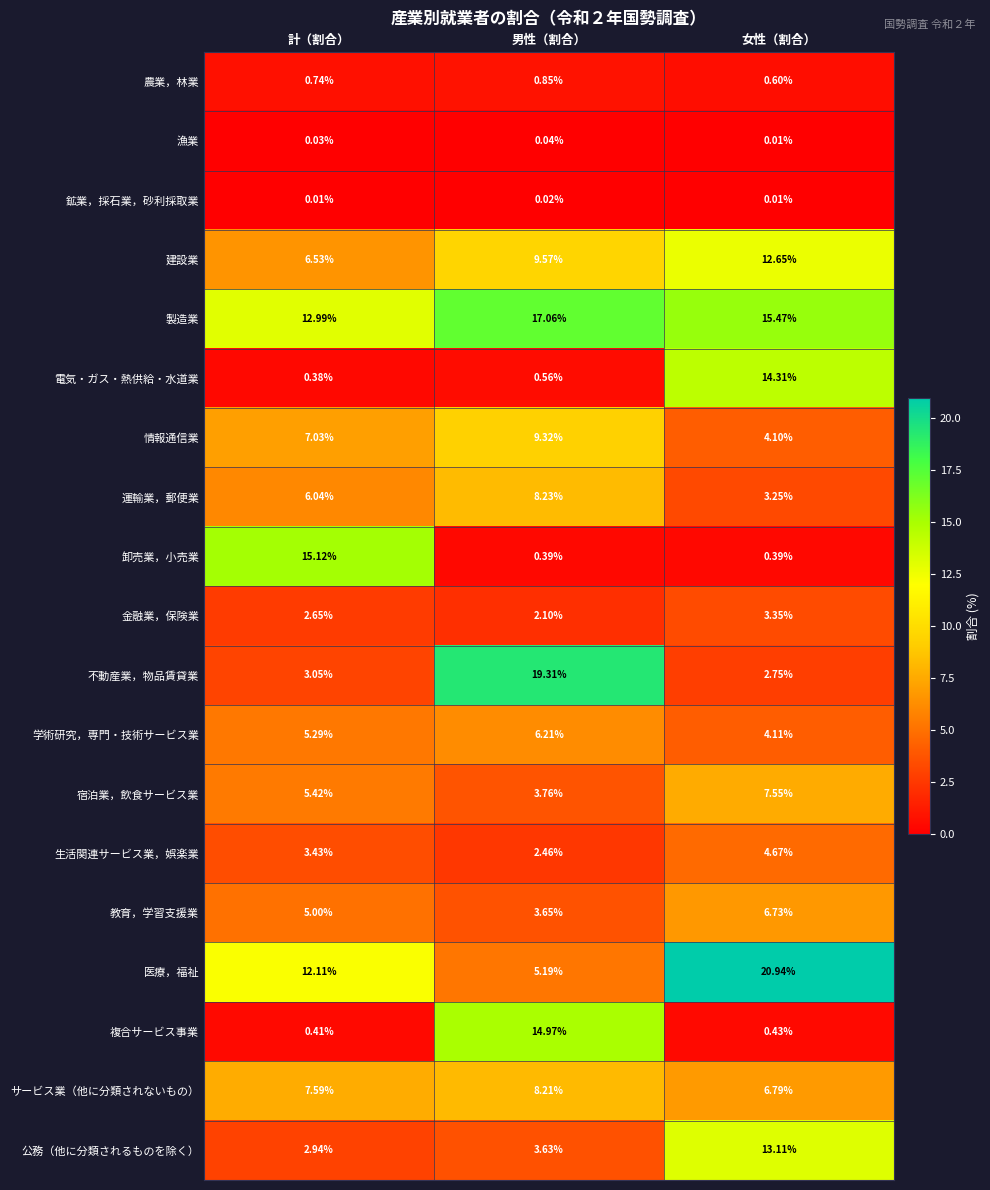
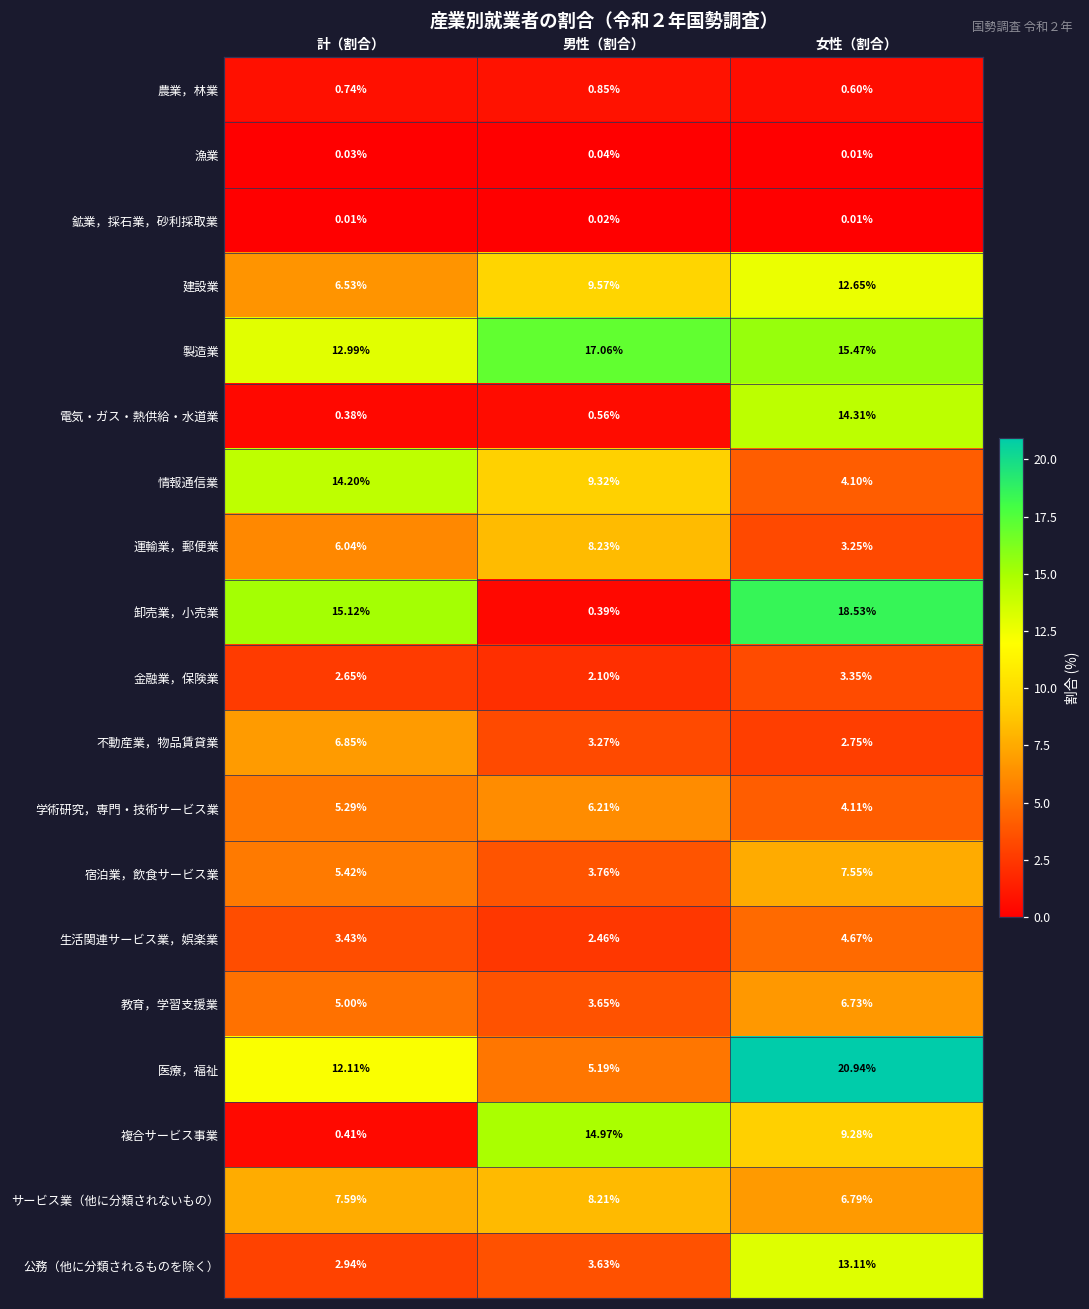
情報通信業, 計（割合）: 7.03% -> 14.20%
卸売業，小売業, 女性（割合）: 0.39% -> 18.53%
不動産業，物品賃貸業, 計（割合）: 3.05% -> 6.85%
不動産業，物品賃貸業, 男性（割合）: 19.31% -> 3.27%
複合サービス事業, 女性（割合）: 0.43% -> 9.28%
